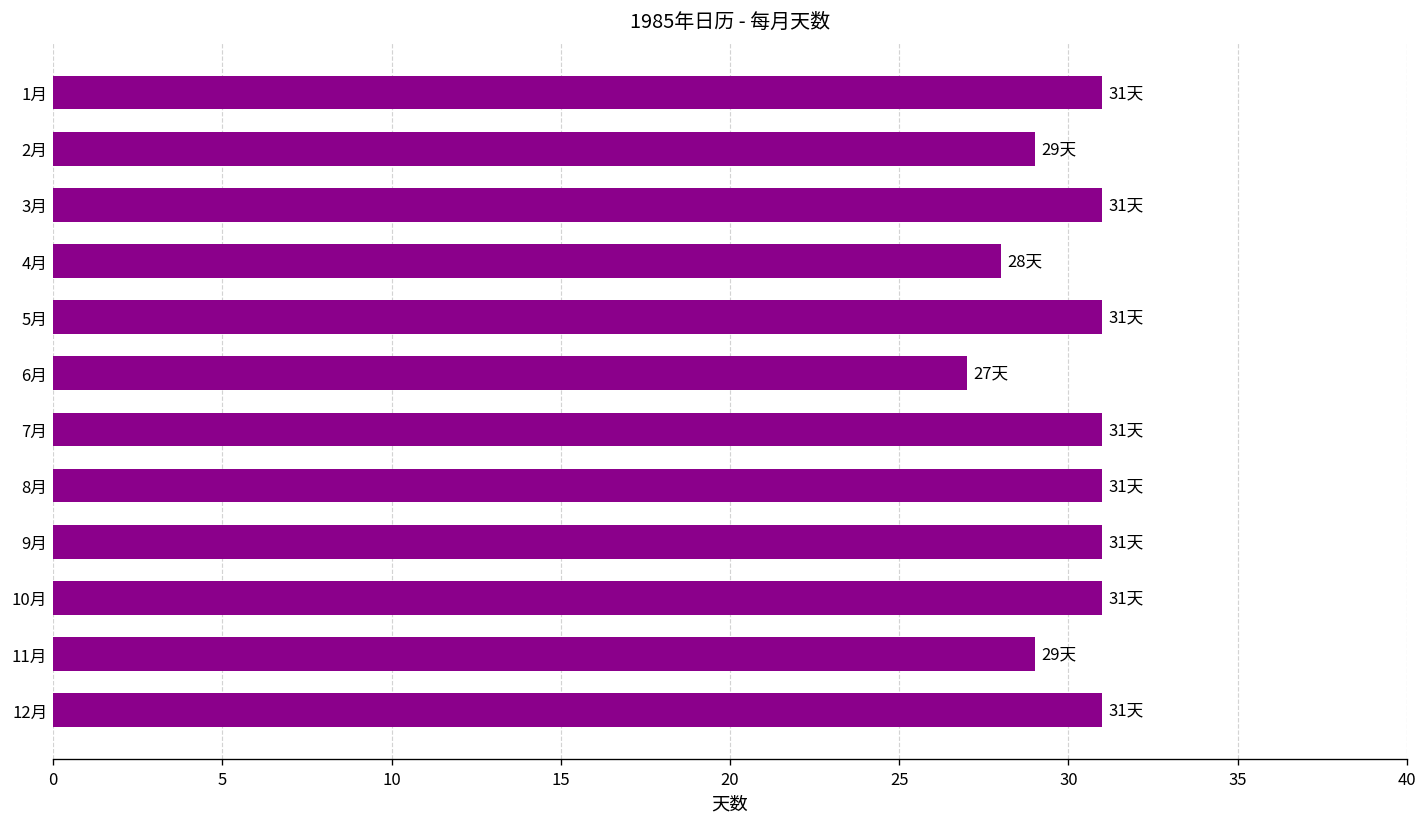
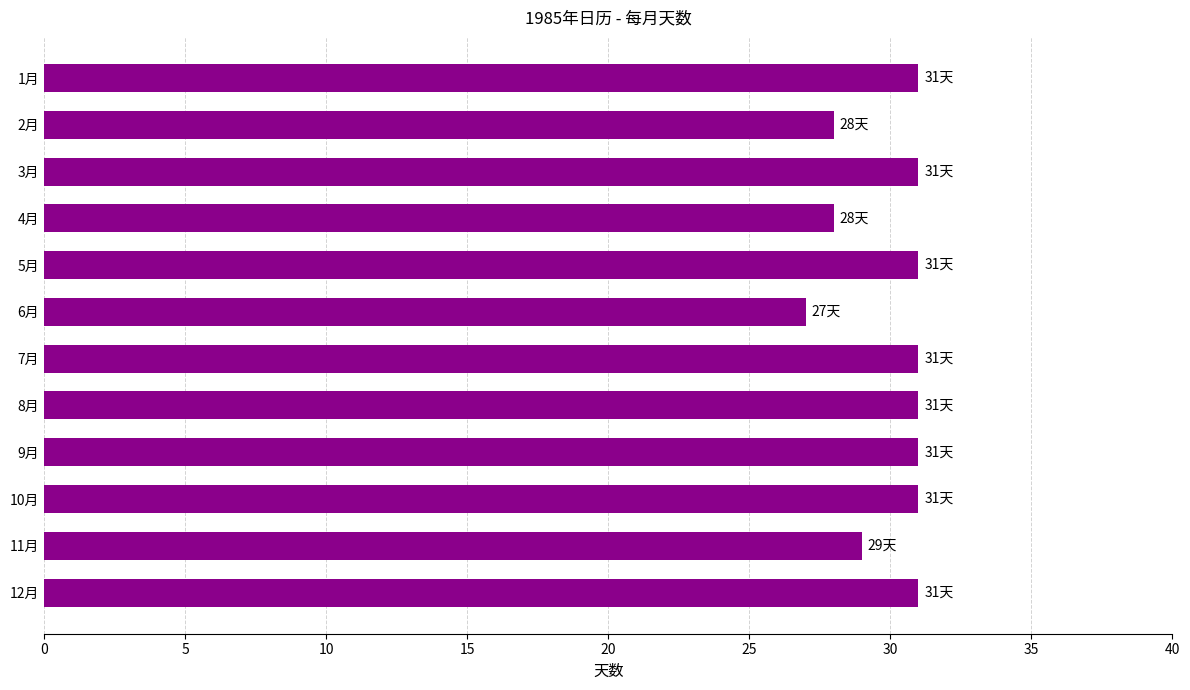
2月: 29天 -> 28天
